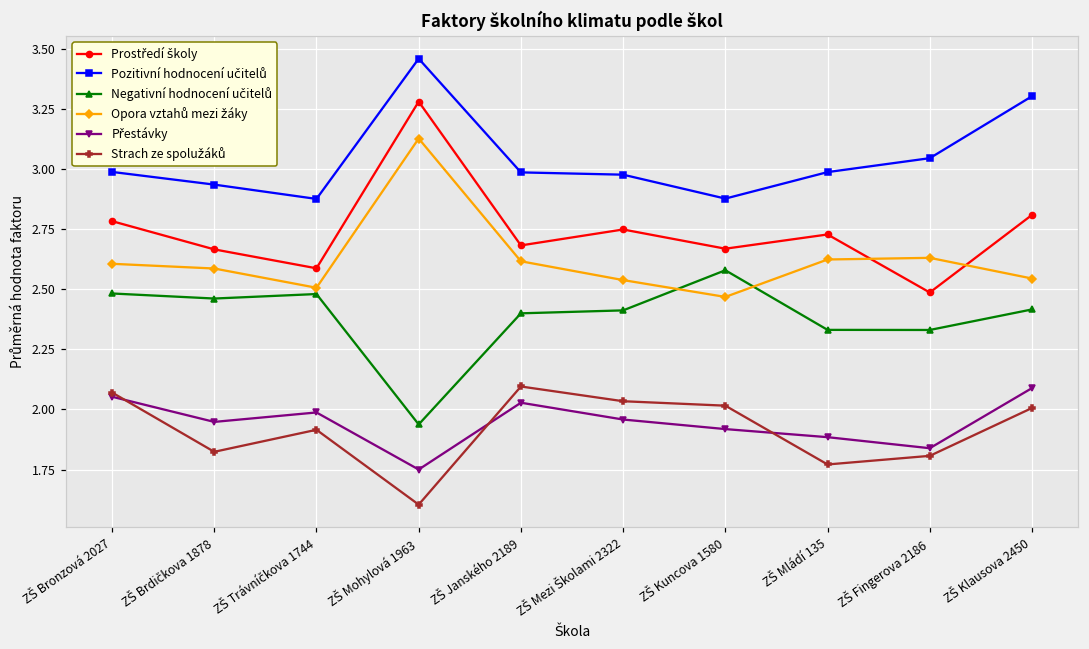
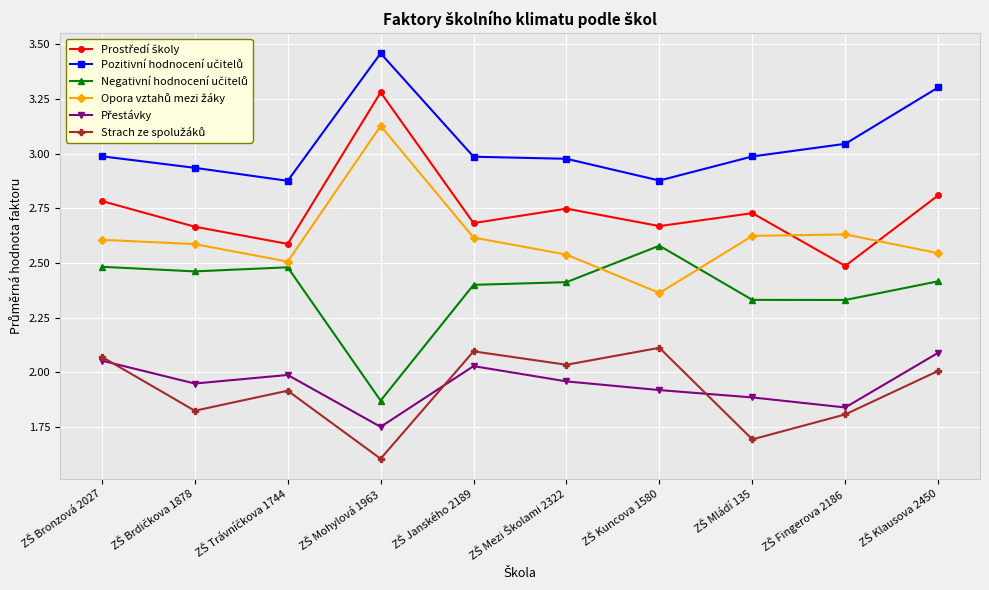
Negativní hodnocení učitelů, ZŠ Mohylová 1963: 1.94 -> 1.87
Opora vztahů mezi žáky, ZŠ Kuncova 1580: 2.47 -> 2.36
Strach ze spolužáků, ZŠ Kuncova 1580: 2.02 -> 2.11
Strach ze spolužáků, ZŠ Mládí 135: 1.77 -> 1.69
